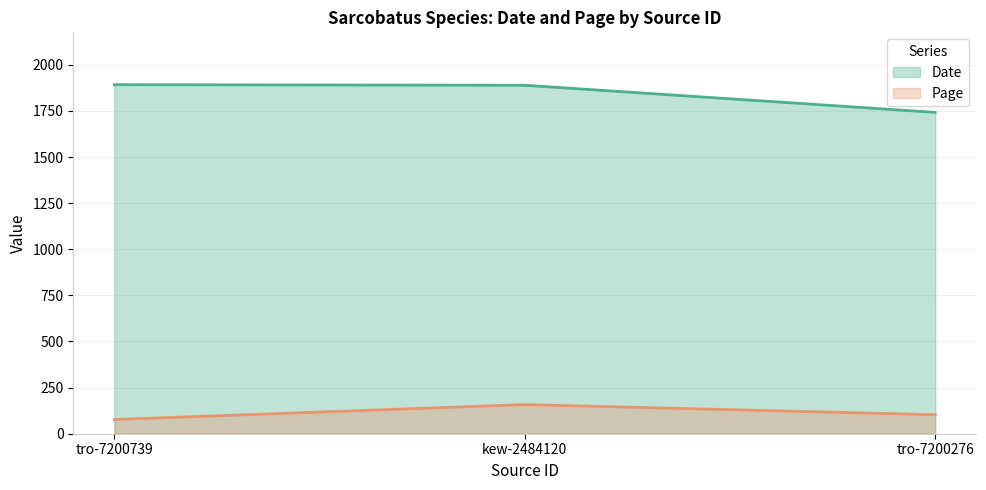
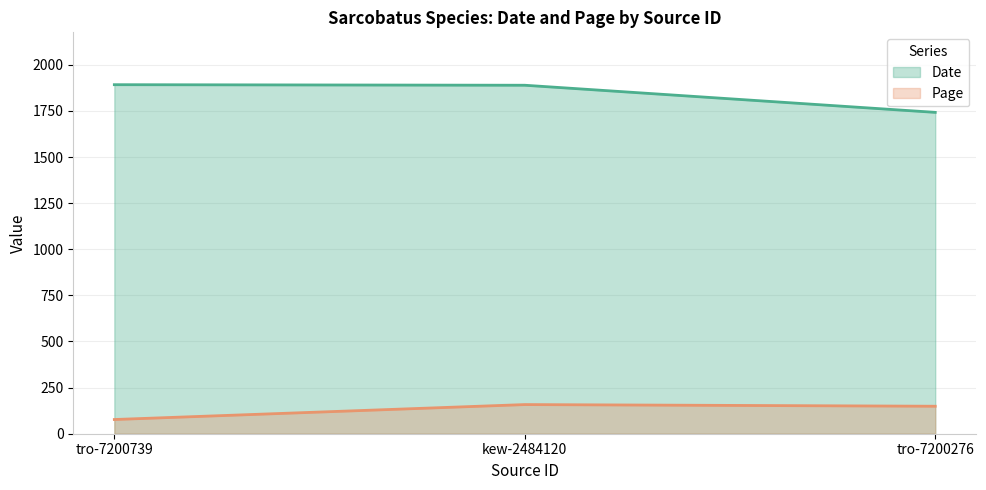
Page, tro-7200276: 100 -> 150
